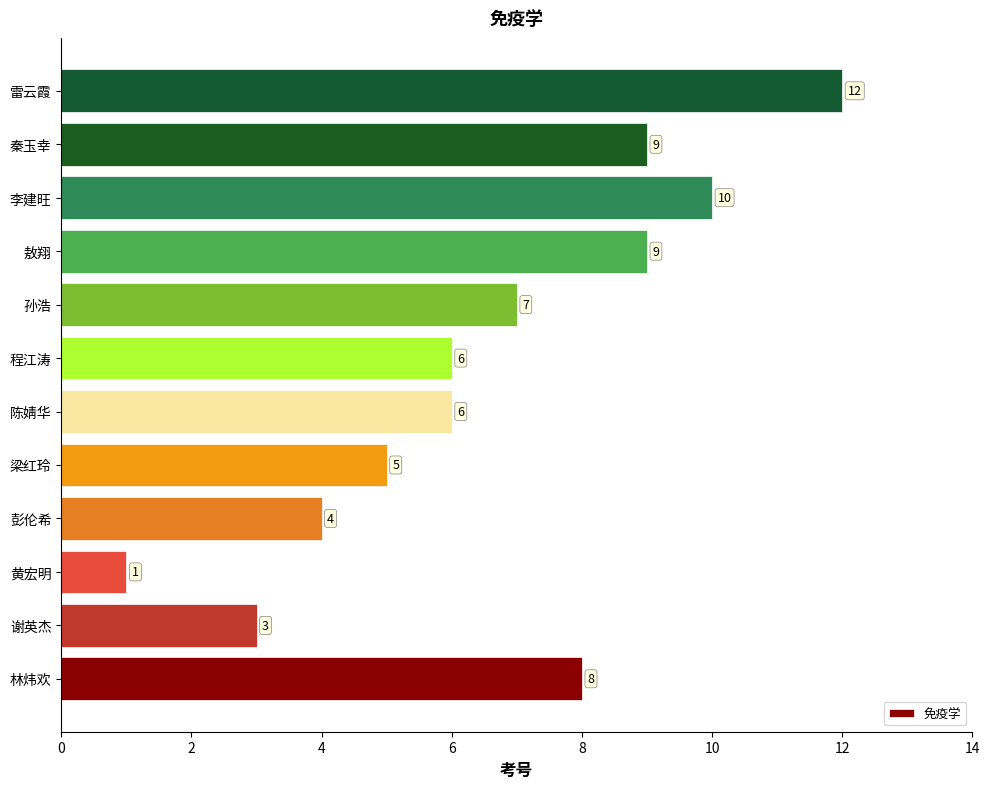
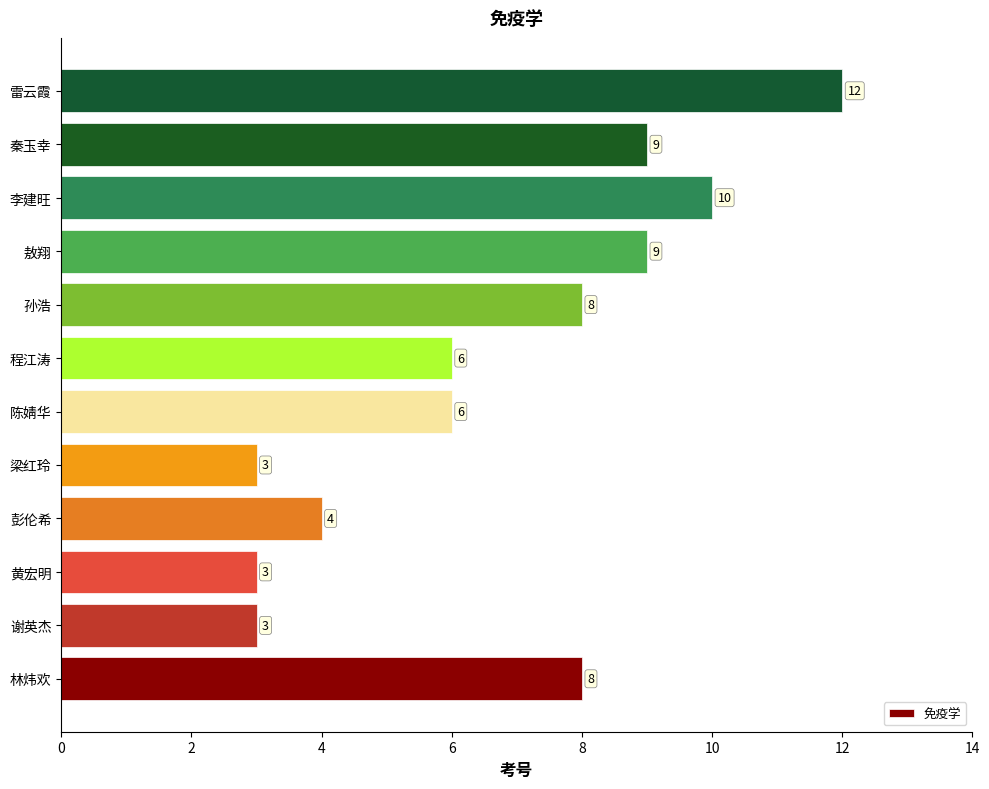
孙浩: 7 -> 8
梁红玲: 5 -> 3
黄宏明: 1 -> 3
